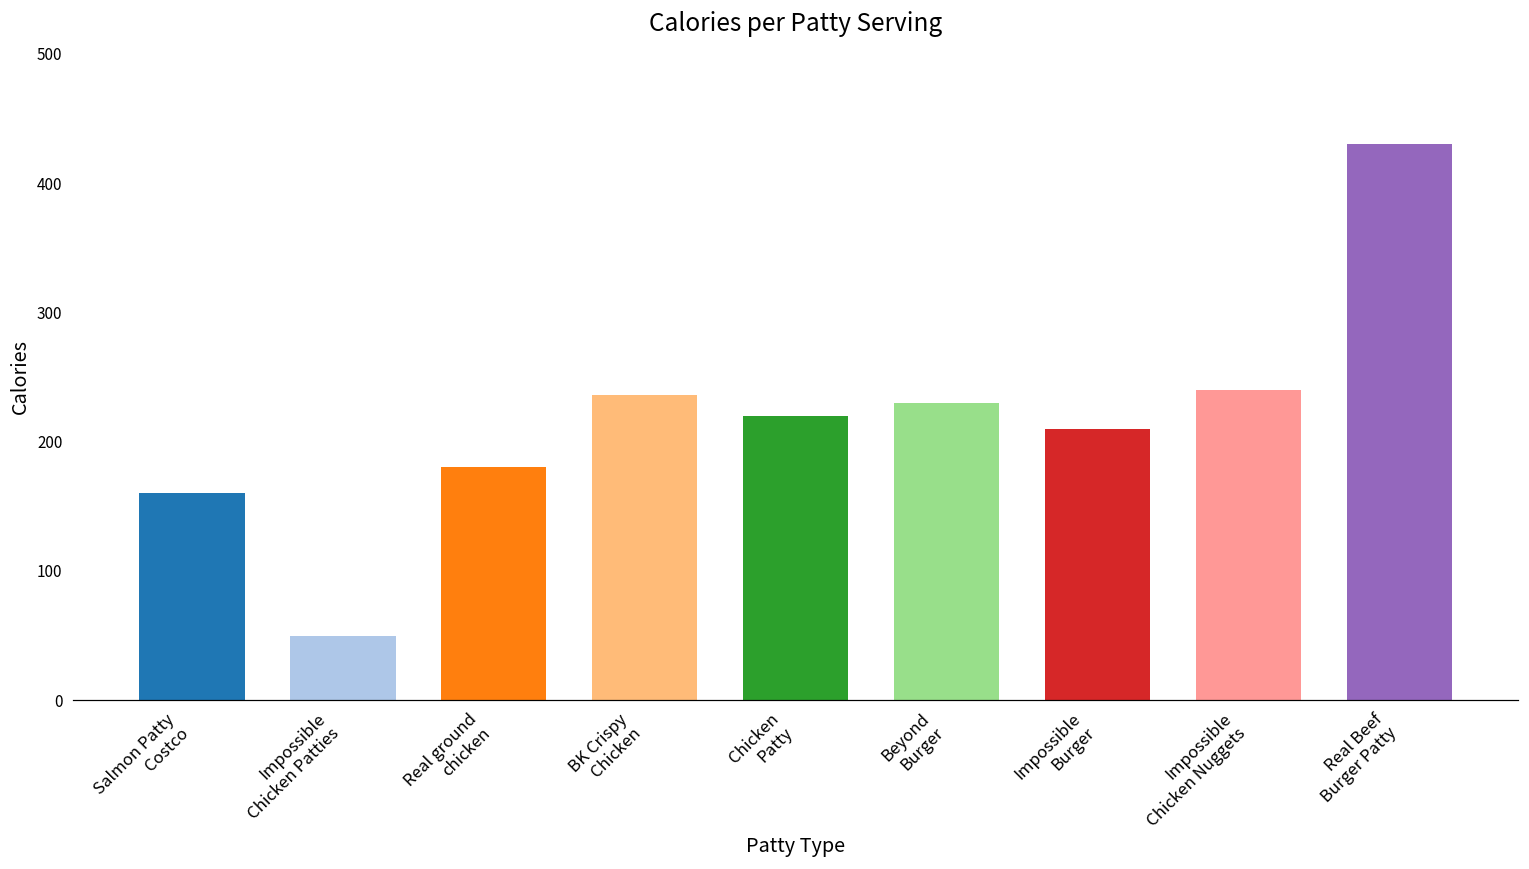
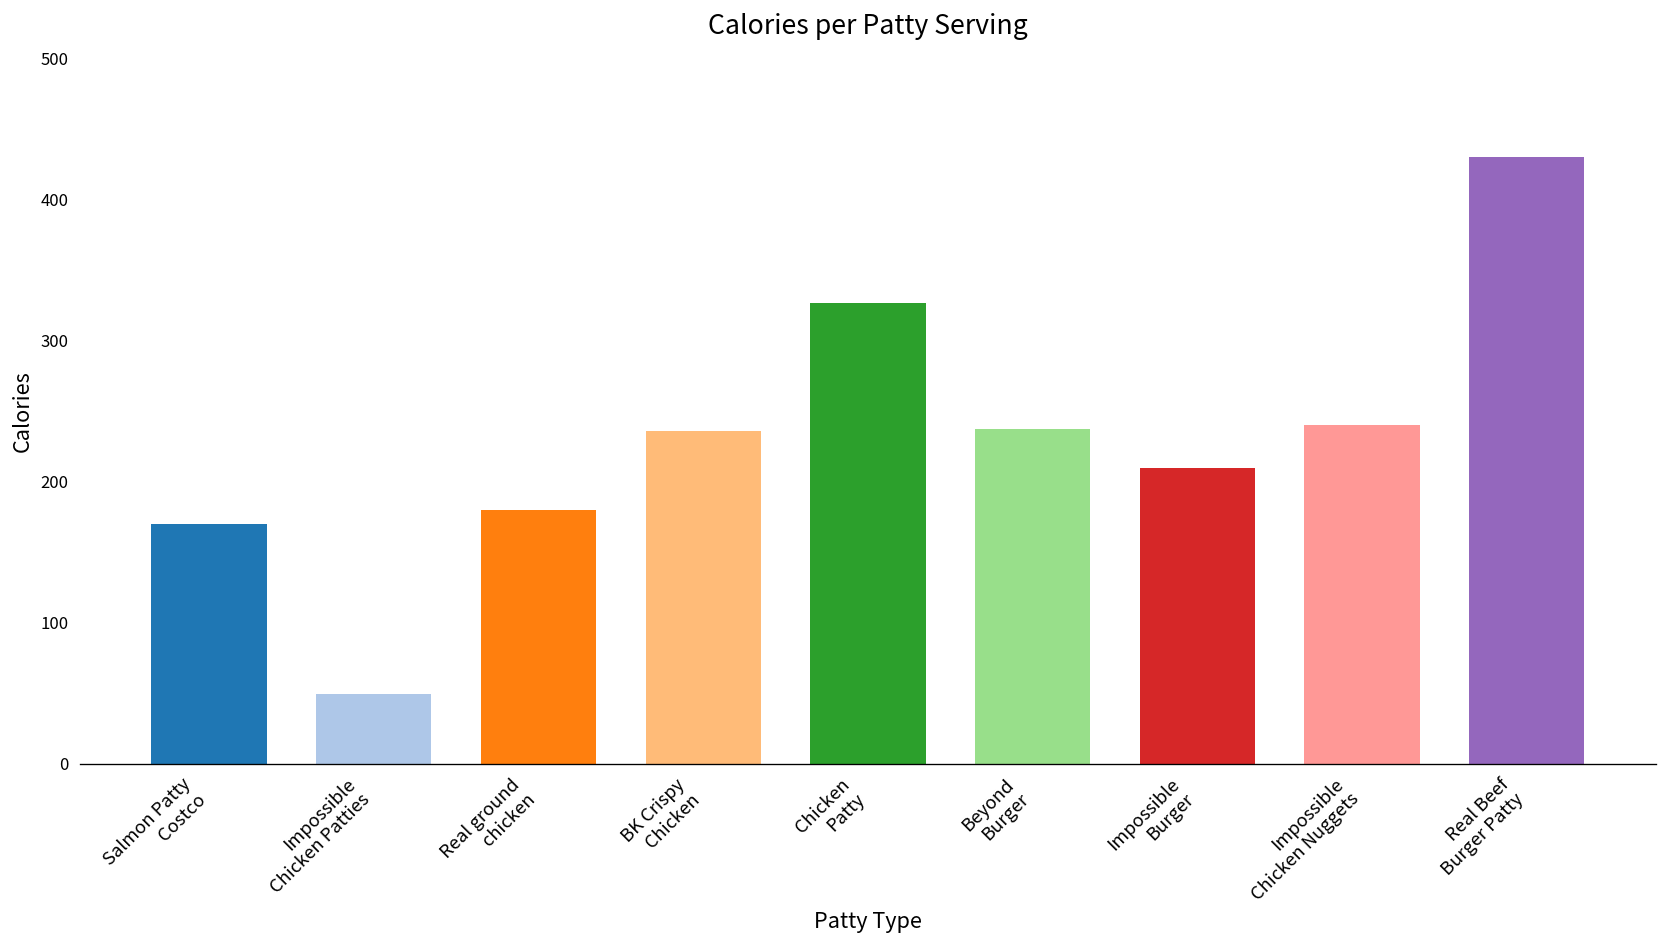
Salmon Patty Costco: 160 -> 170
Chicken Patty: 220 -> 326
Beyond Burger: 230 -> 237
